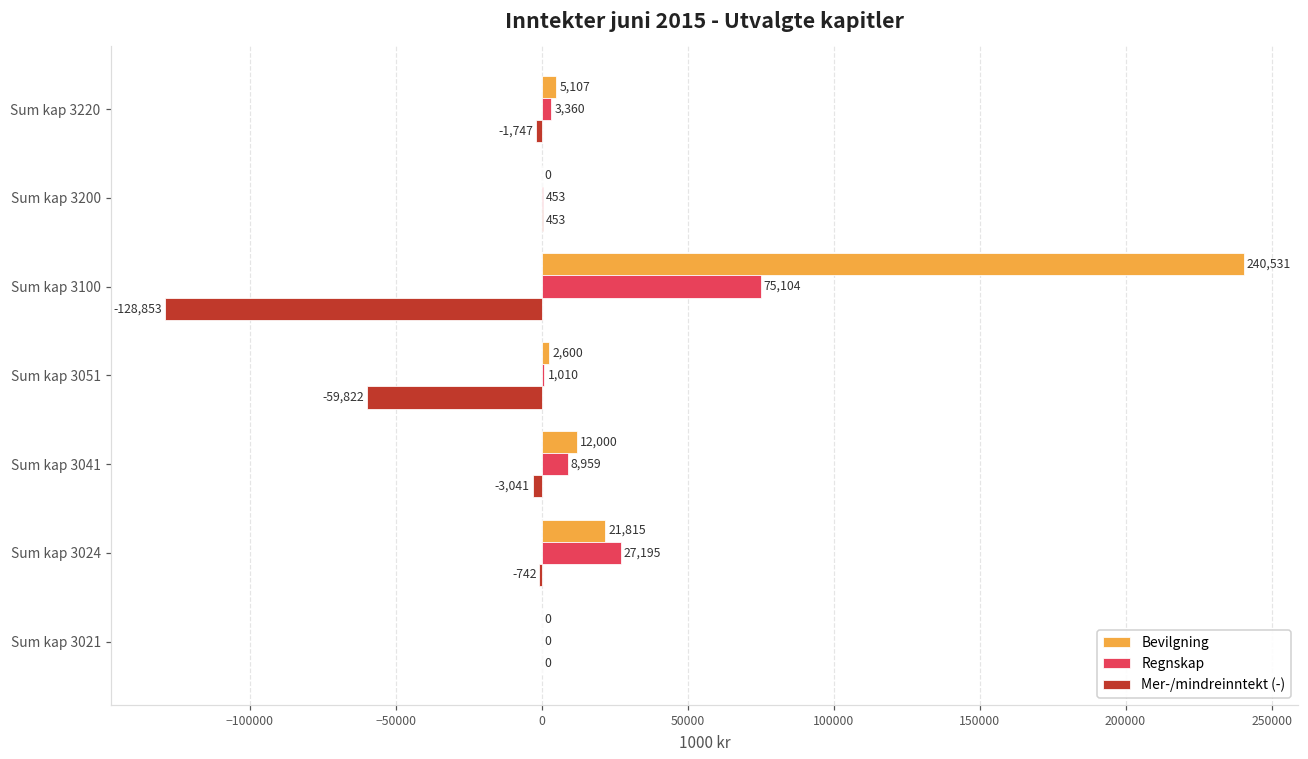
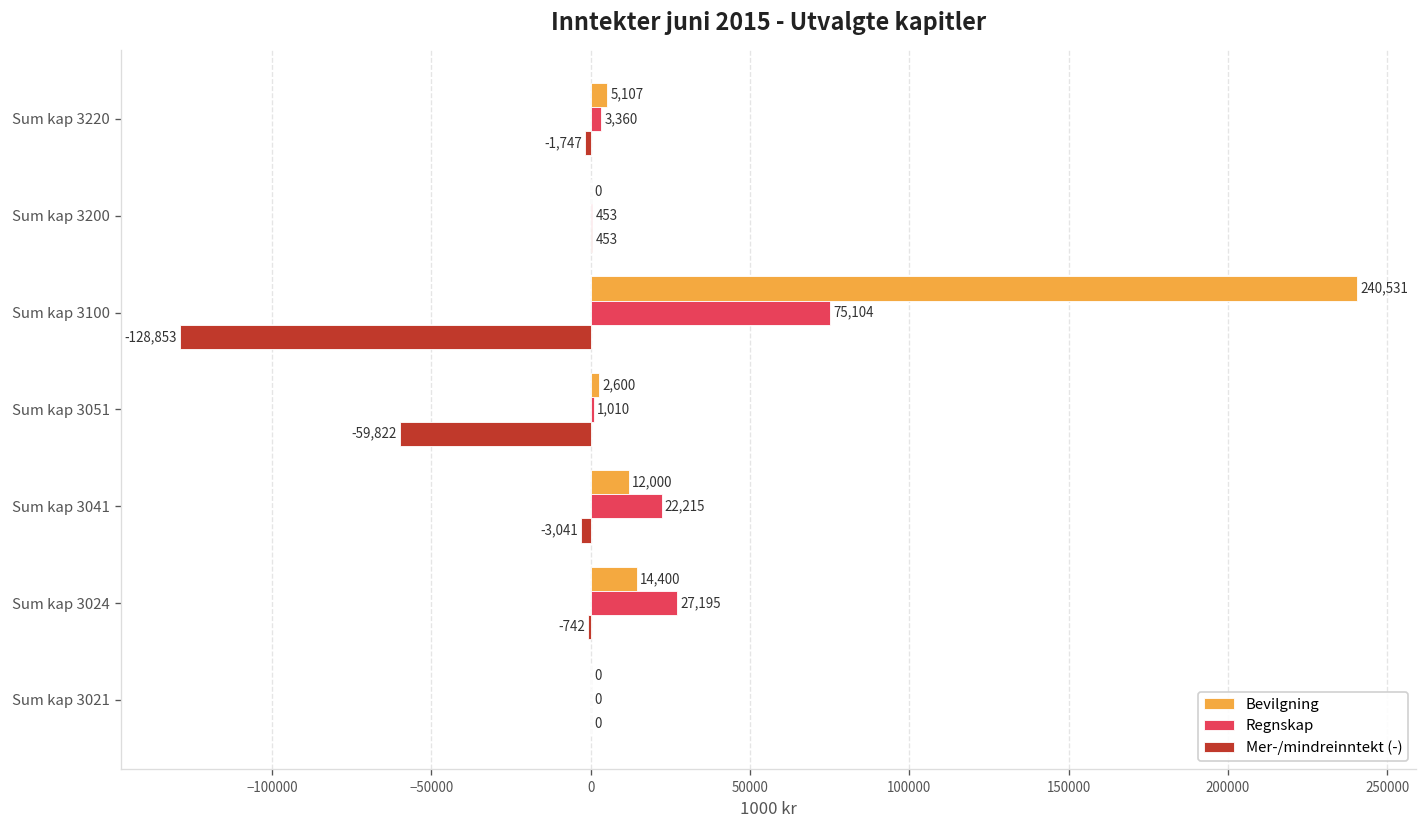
Regnskap, Sum kap 3041: 8,959 -> 22,215
Bevilgning, Sum kap 3024: 21,815 -> 14,400
